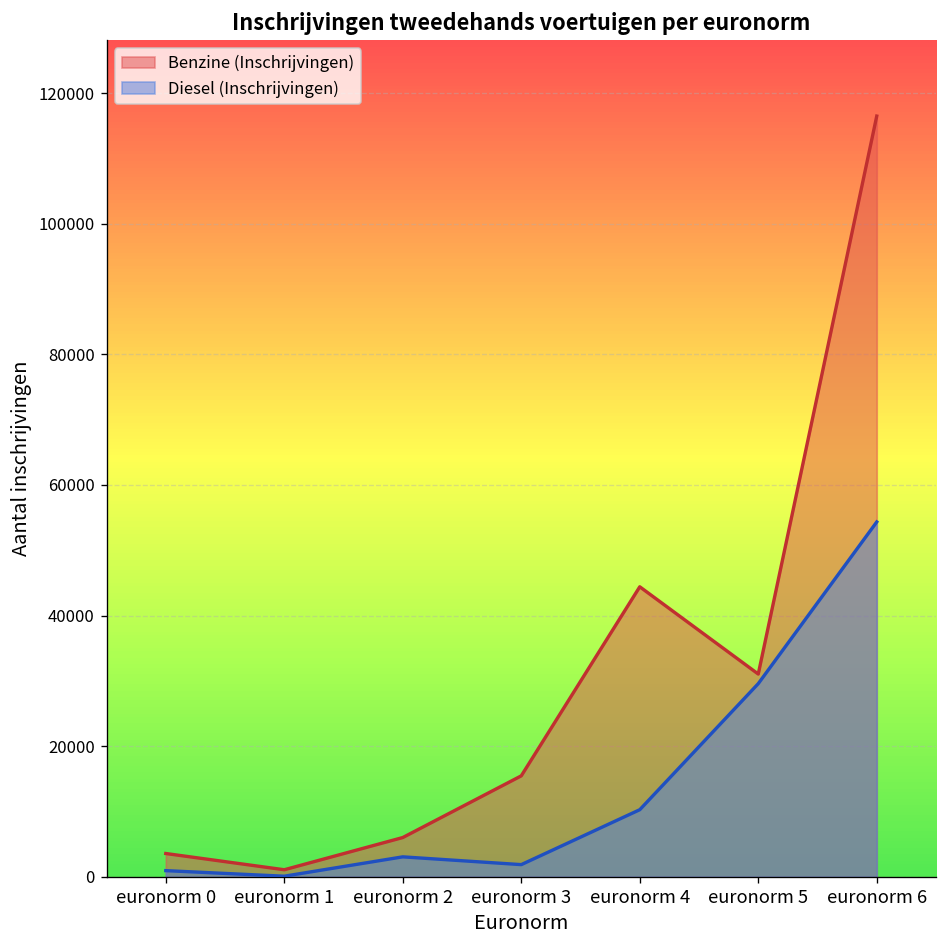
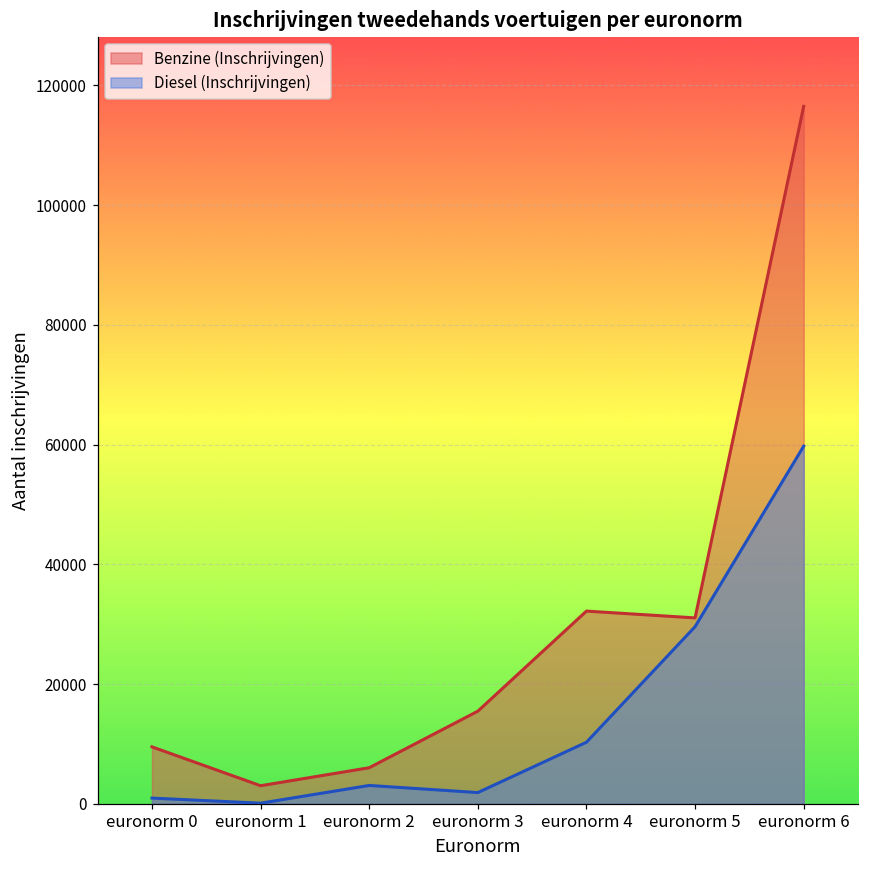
Benzine (Inschrijvingen), euronorm 0: 4000 -> 10000
Benzine (Inschrijvingen), euronorm 1: 1000 -> 3000
Benzine (Inschrijvingen), euronorm 4: 44000 -> 32000
Diesel (Inschrijvingen), euronorm 6: 54000 -> 60000
